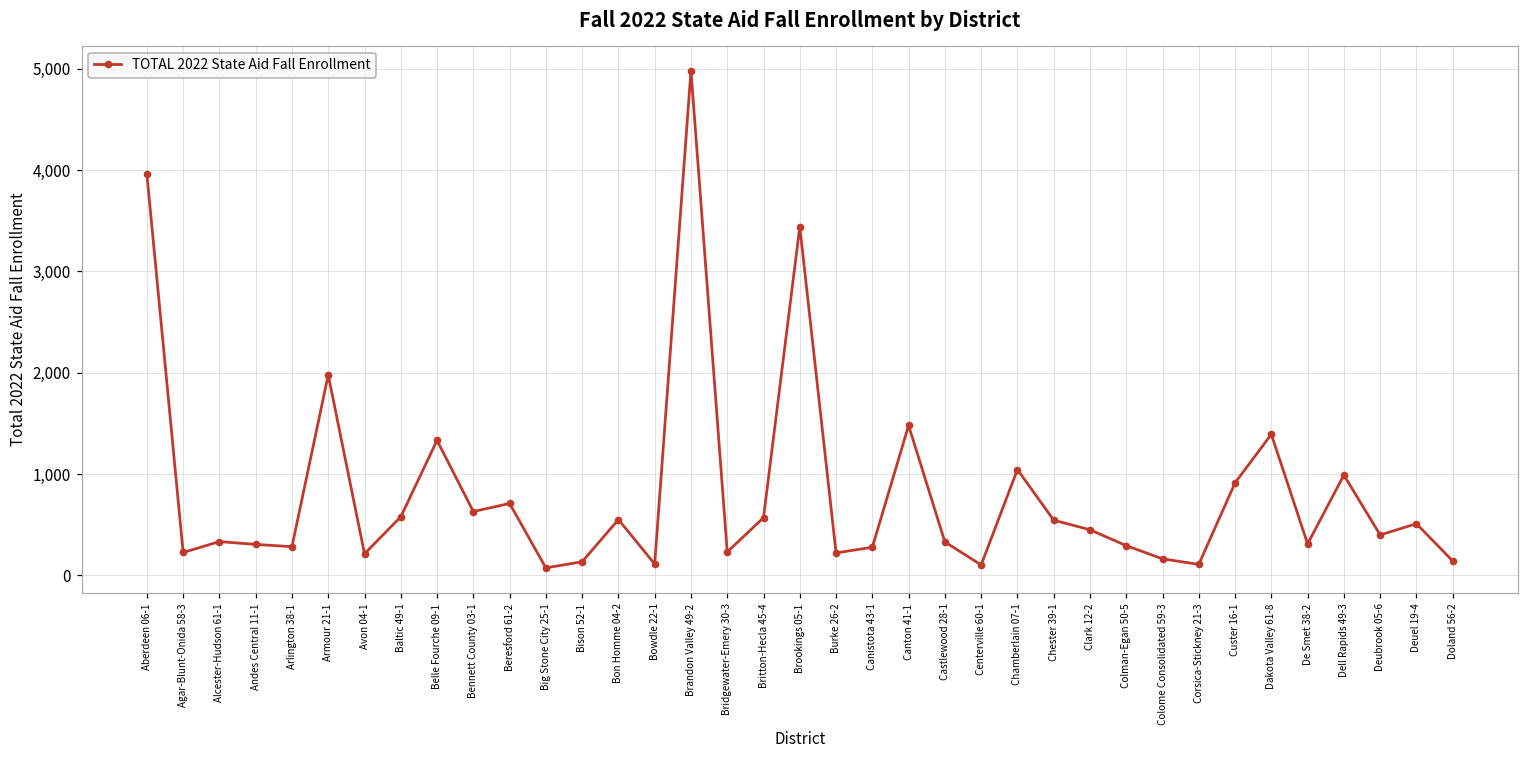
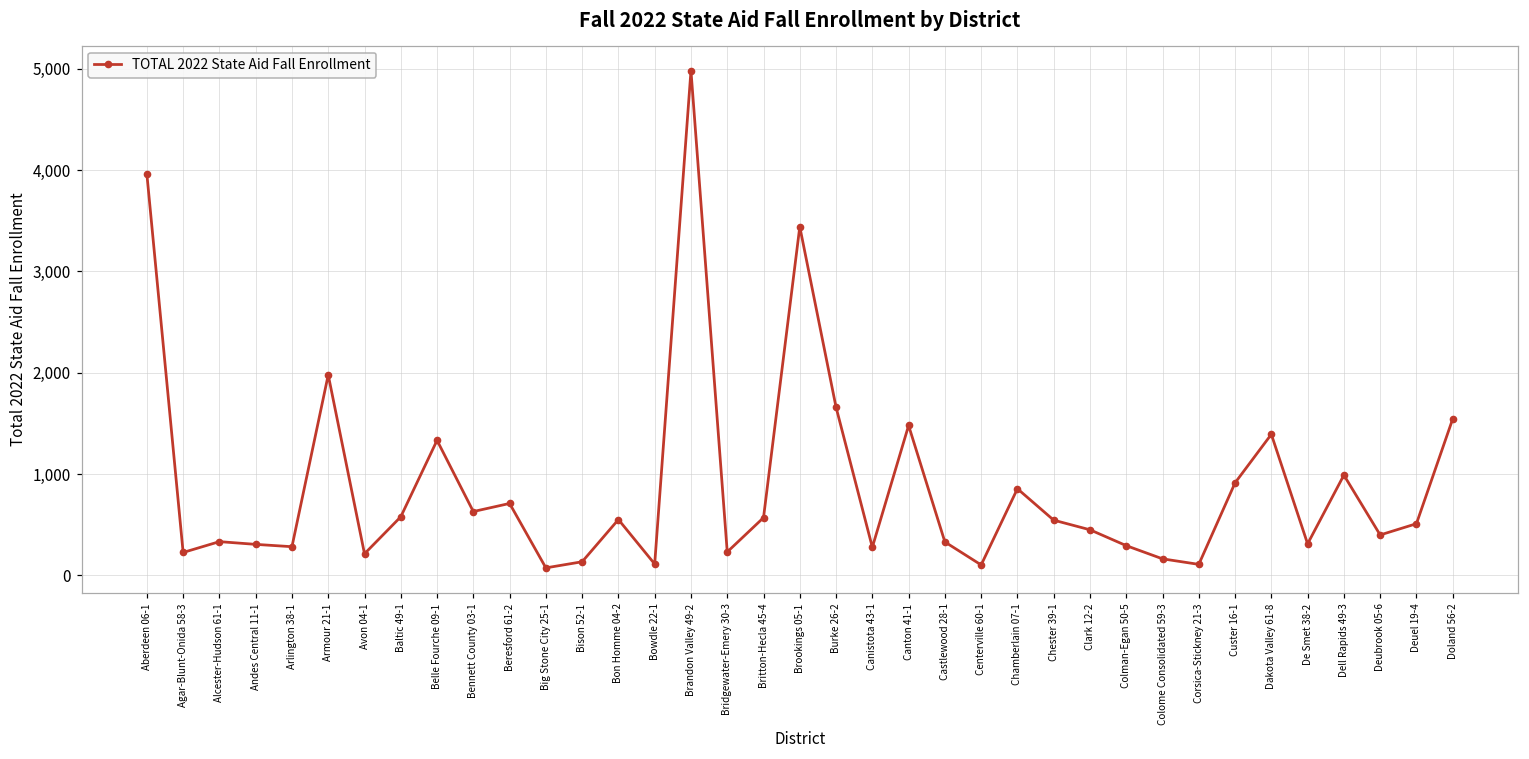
Burke 26-2: 200 -> 1,700
Chamberlain 07-1: 1,000 -> 900
Doland 56-2: 100 -> 1,500
